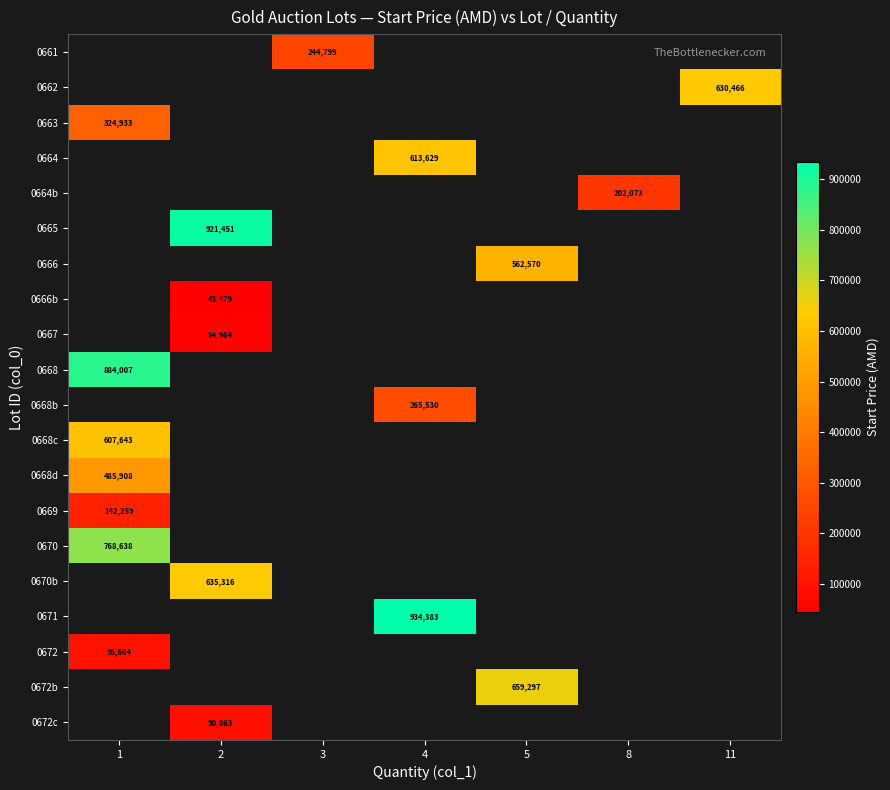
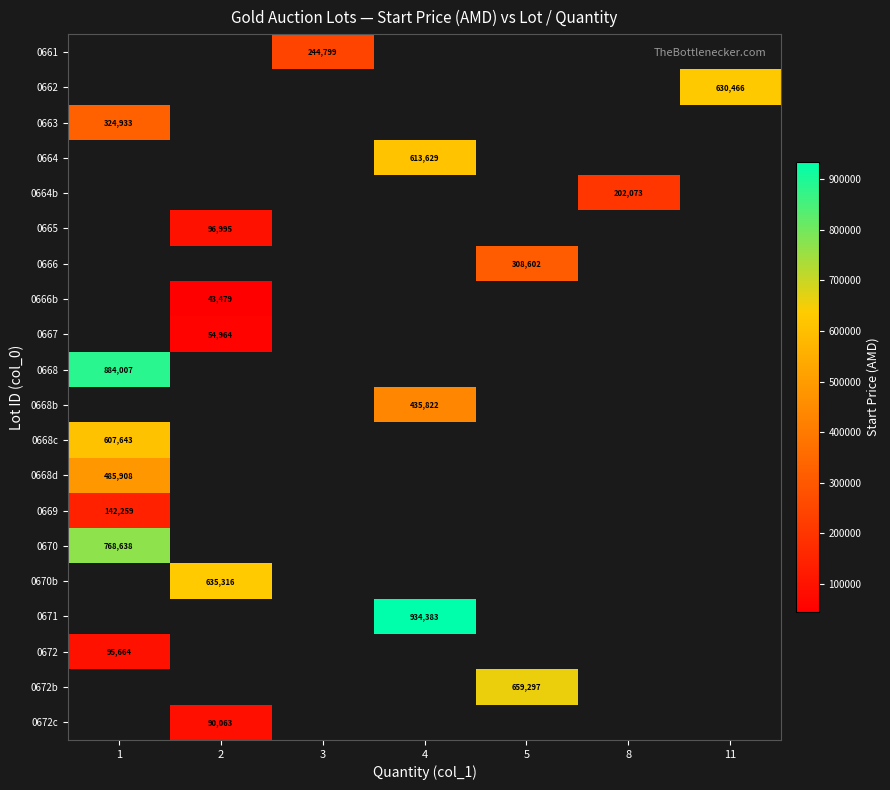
0665, 2: 921,451 -> 96,995
0666, 5: 562,570 -> 308,602
0668b, 4: 265,530 -> 435,822
